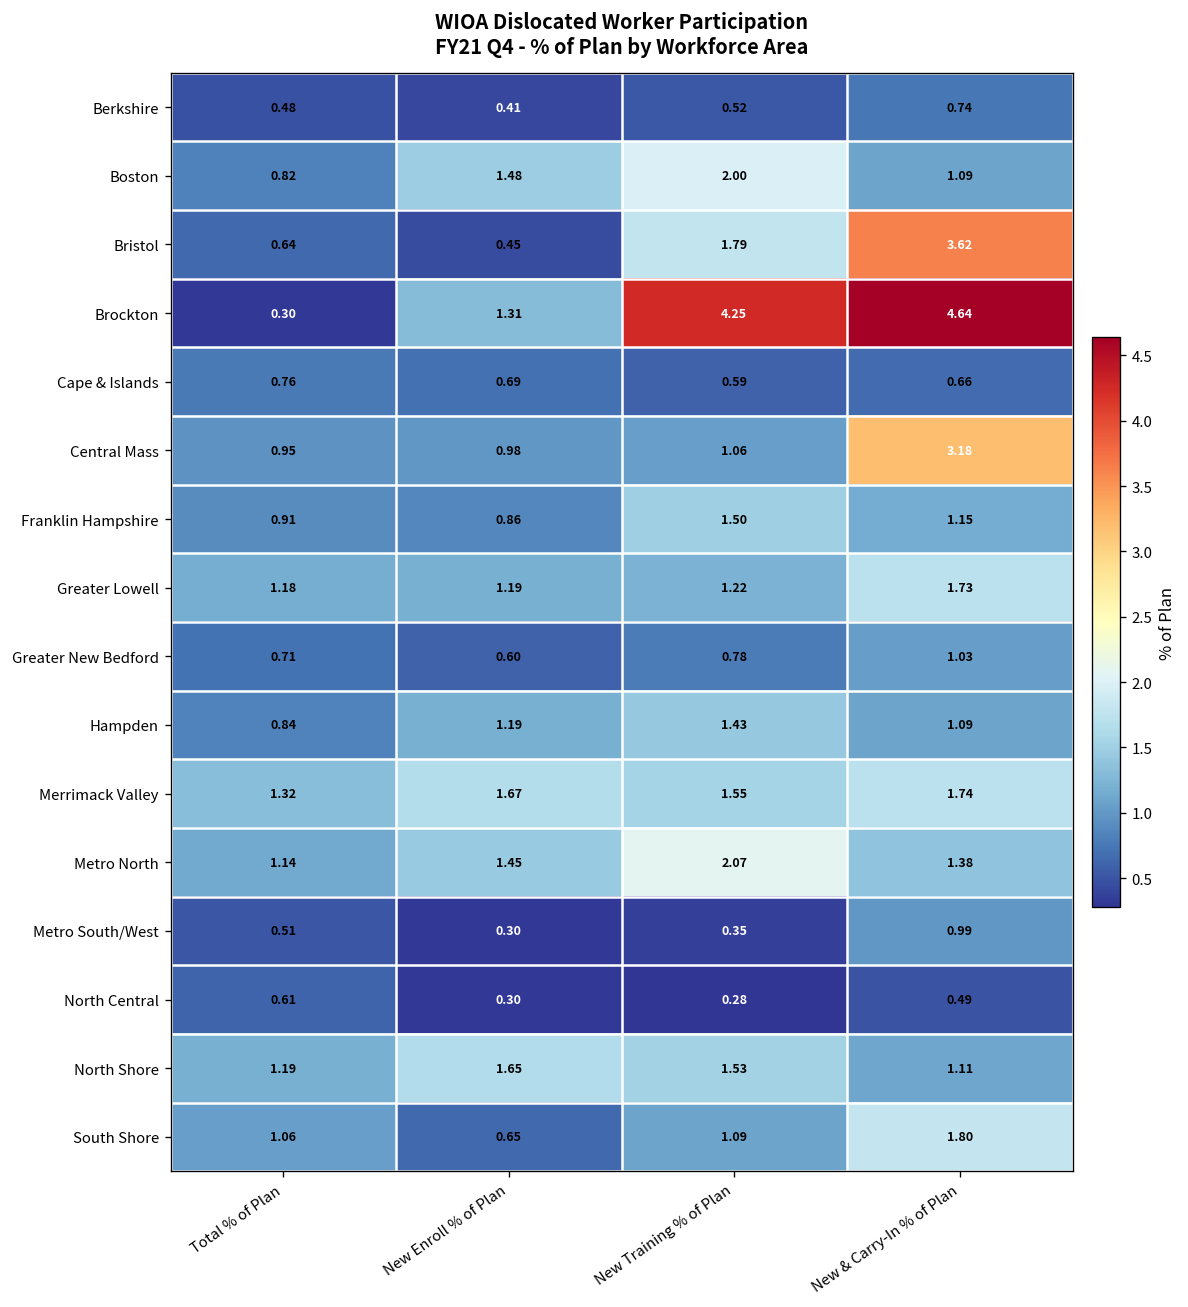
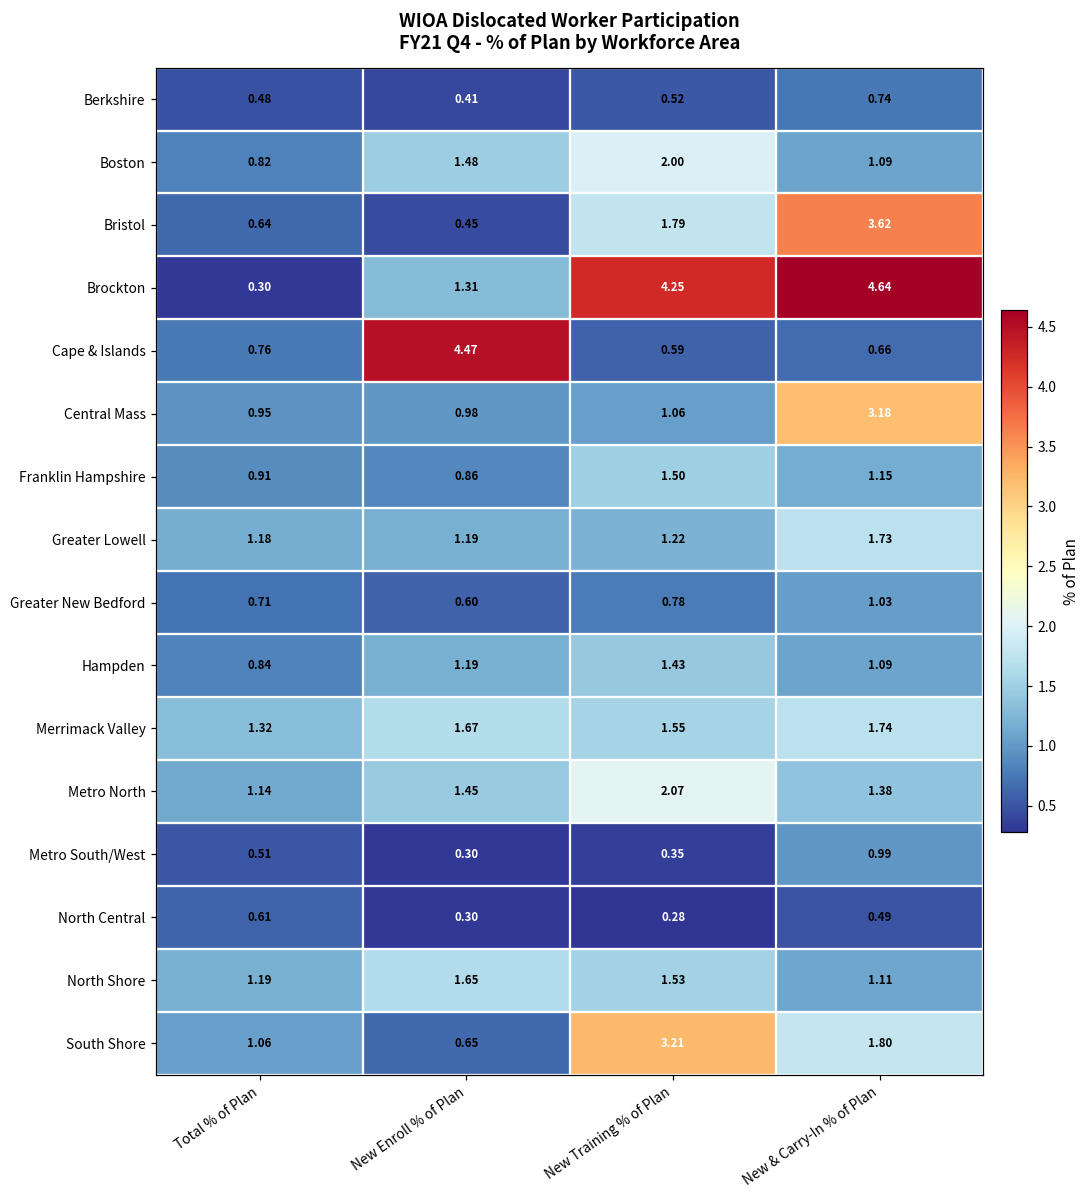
Cape & Islands, New Enroll % of Plan: 0.69 -> 4.47
South Shore, New Training % of Plan: 1.09 -> 3.21
